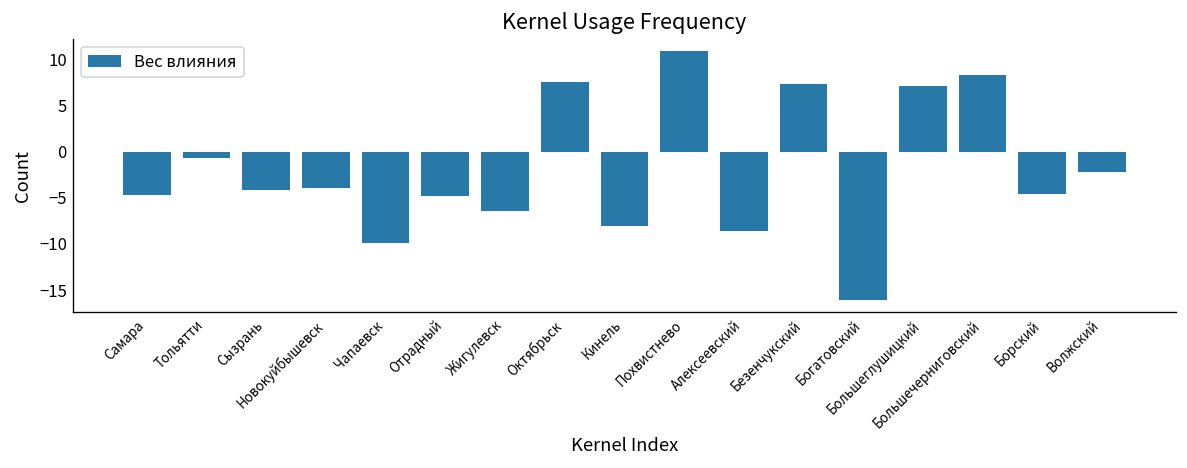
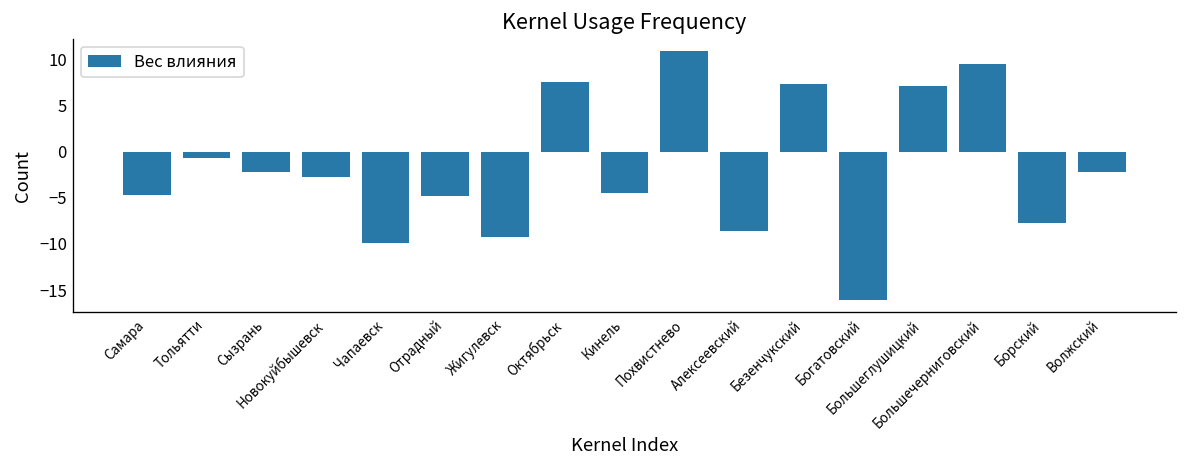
Сызрань: -4 -> -2
Новокуйбышевск: -4 -> -3
Жигулевск: -6 -> -9
Кинель: -8 -> -4
Большечерниговский: 8 -> 10
Борский: -5 -> -8
